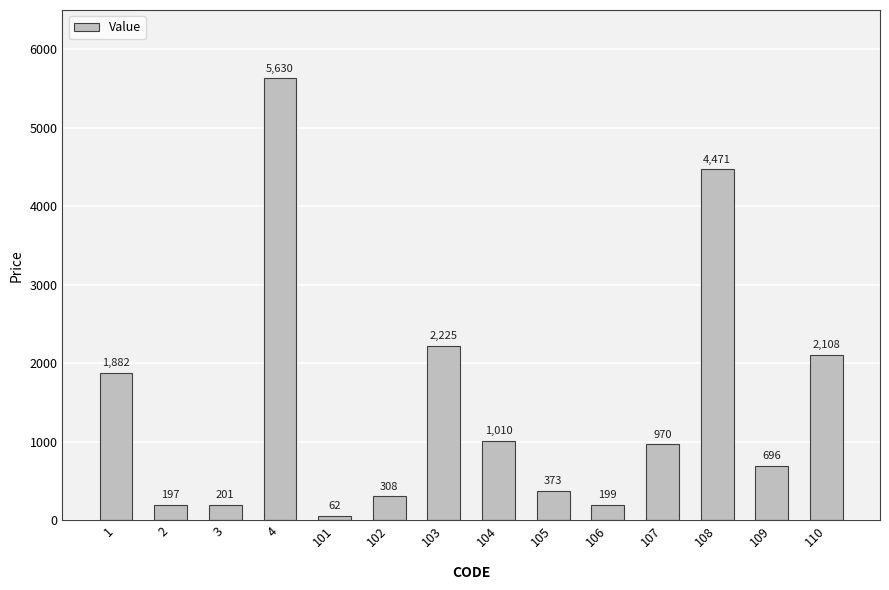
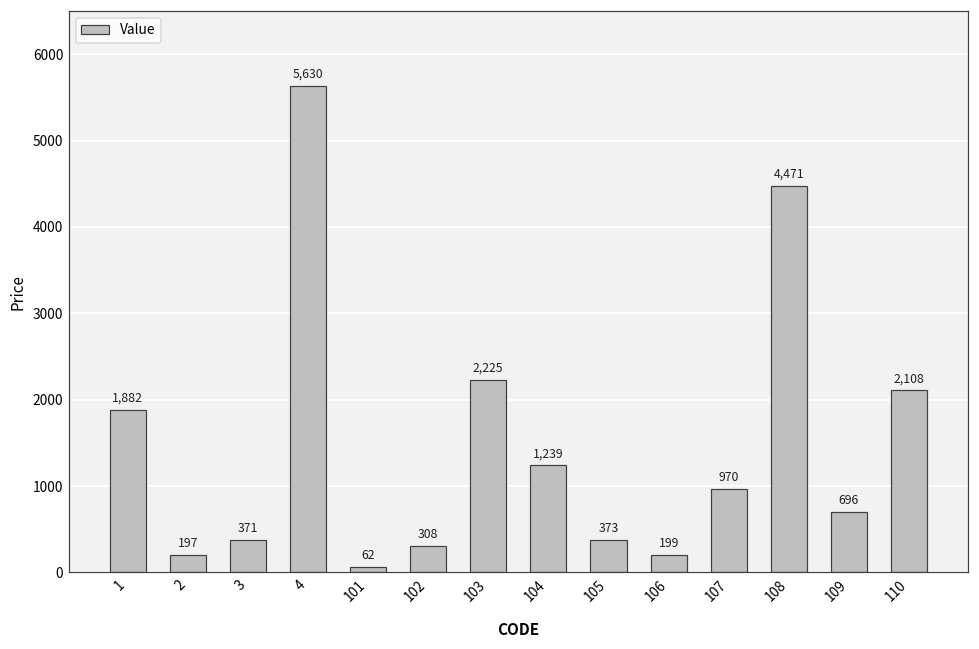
3: 201 -> 371
104: 1,010 -> 1,239
